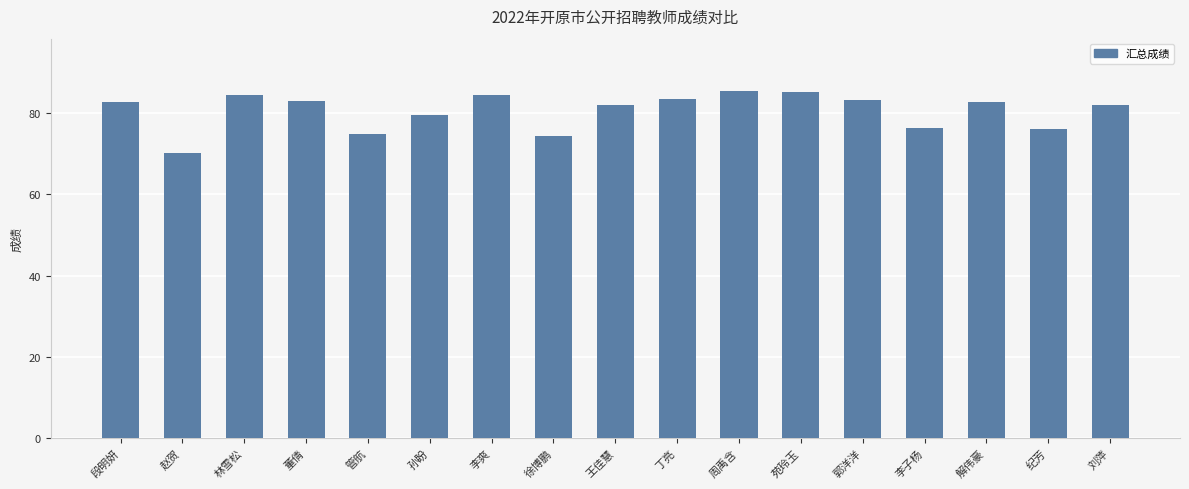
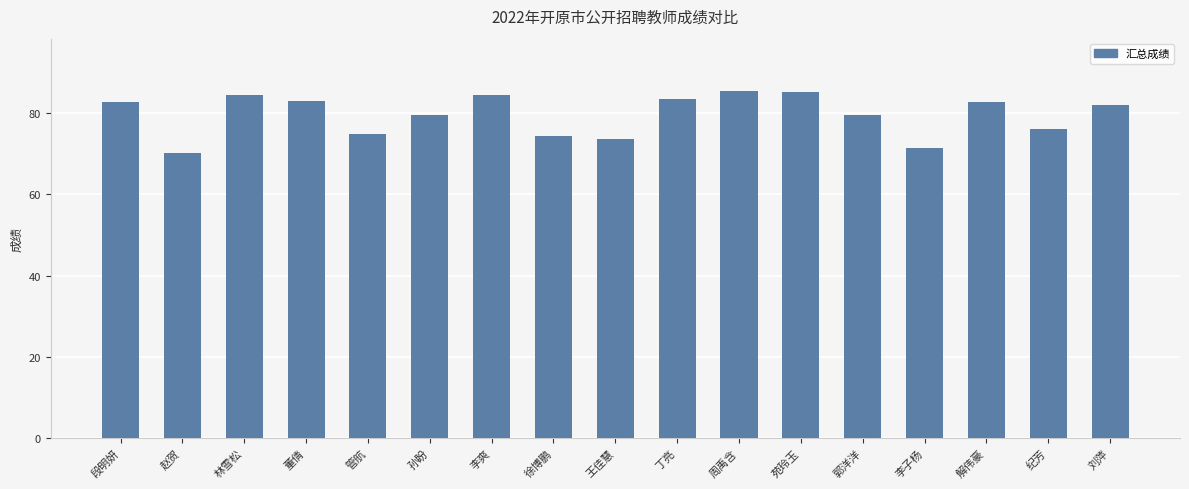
王佳慧: 82 -> 74
郭洋洋: 83 -> 80
李子杨: 76 -> 71
